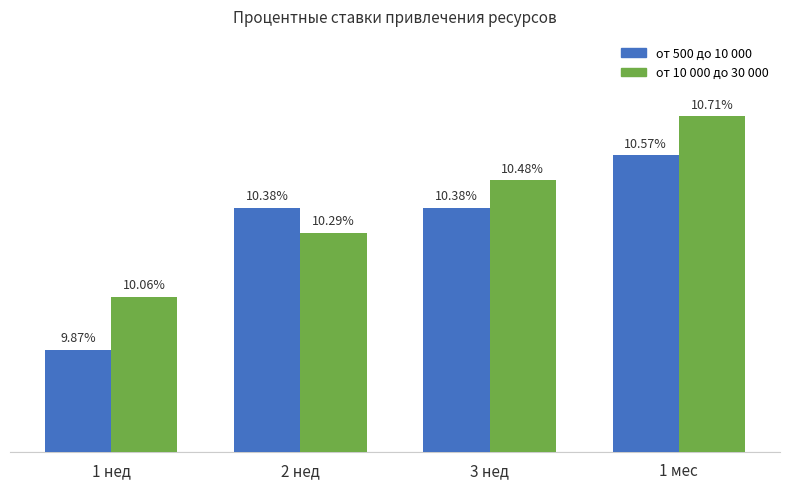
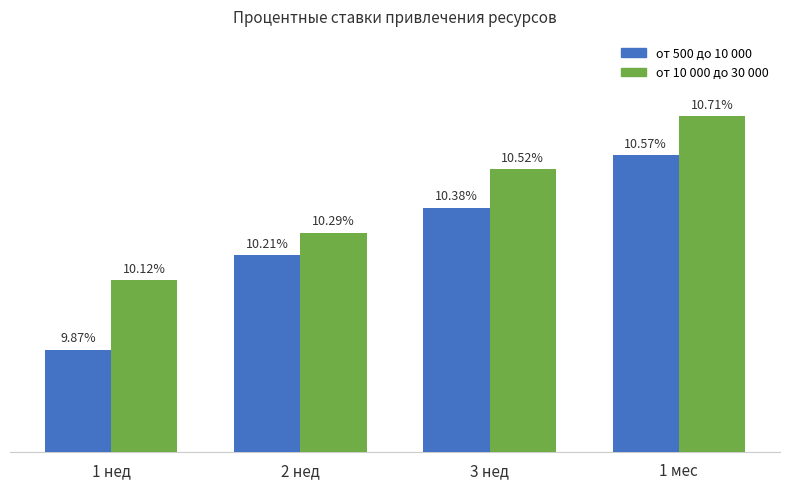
от 10 000 до 30 000, 1 нед: 10.06% -> 10.12%
от 500 до 10 000, 2 нед: 10.38% -> 10.21%
от 10 000 до 30 000, 3 нед: 10.48% -> 10.52%
